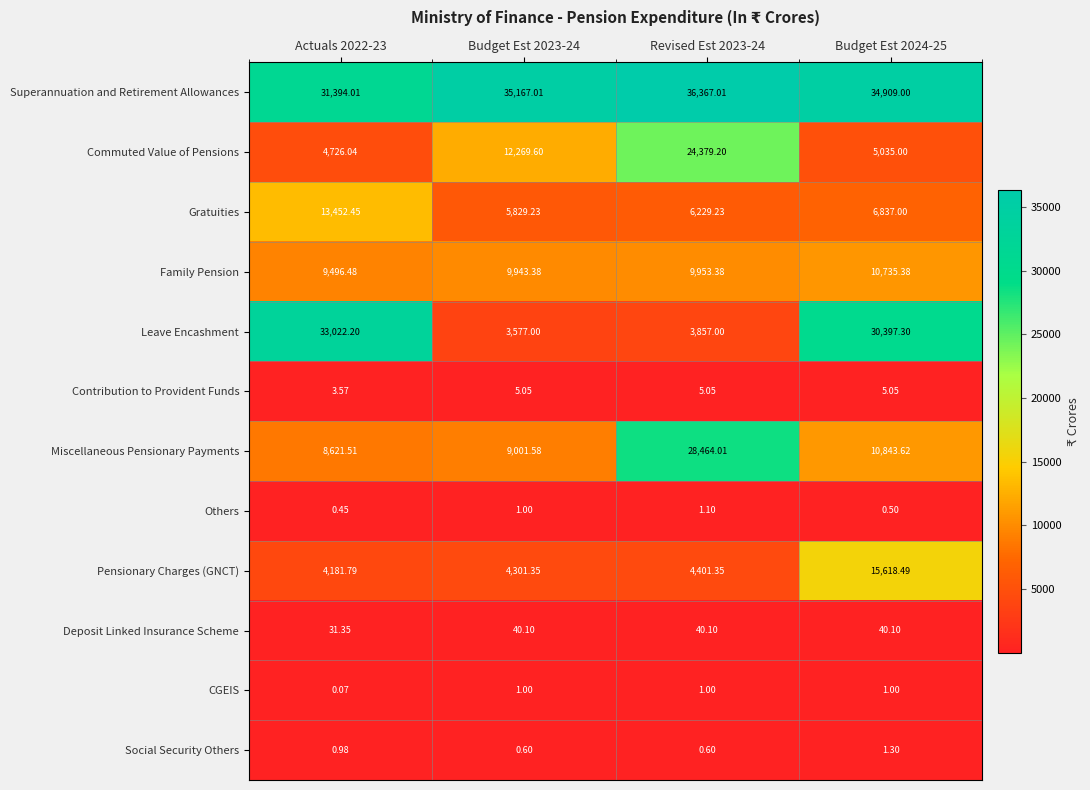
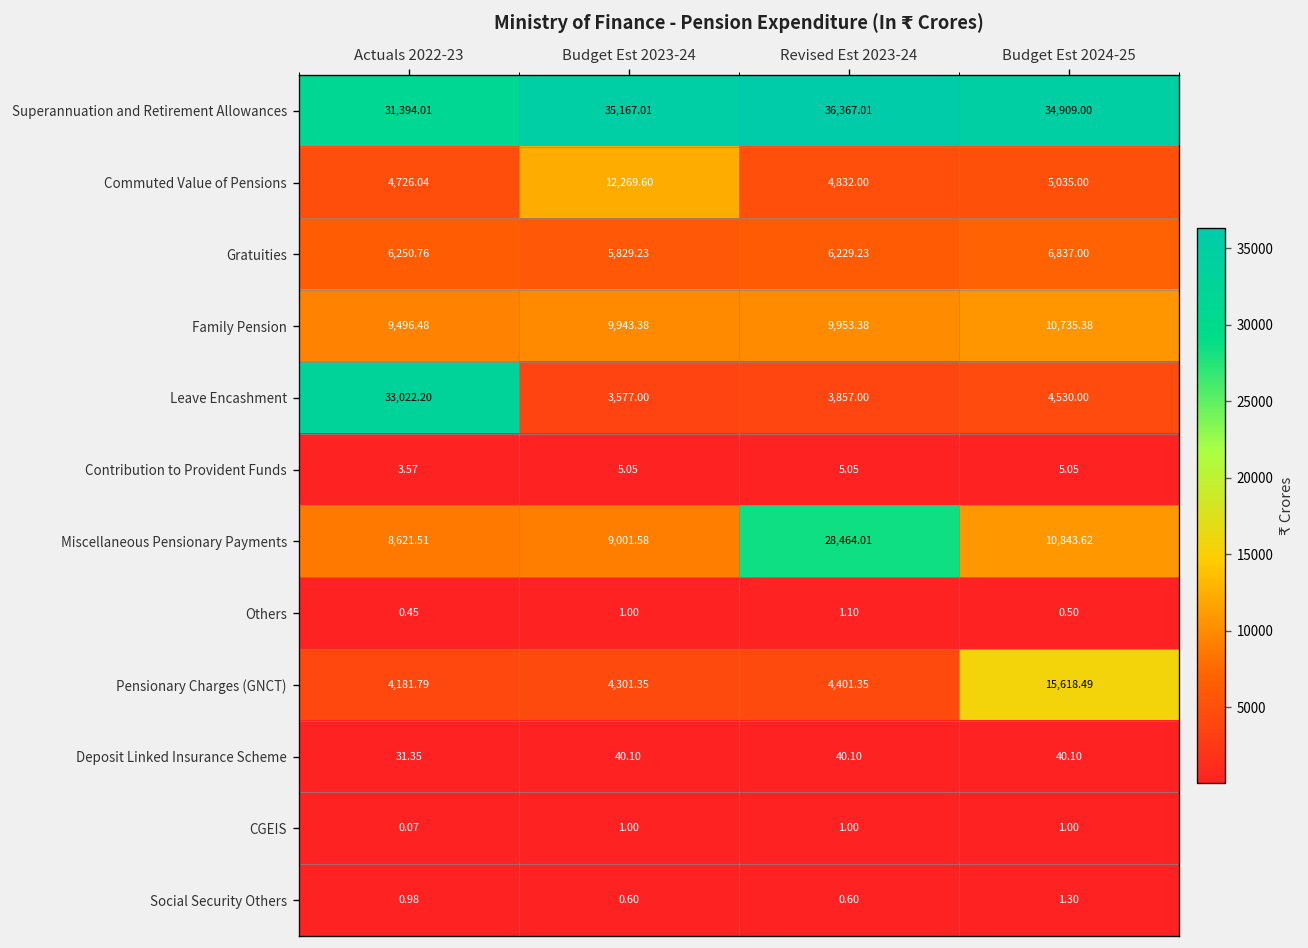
Commuted Value of Pensions, Revised Est 2023-24: 24,379.20 -> 4,832.00
Gratuities, Actuals 2022-23: 13,452.45 -> 6,250.76
Leave Encashment, Budget Est 2024-25: 30,397.30 -> 4,530.00
